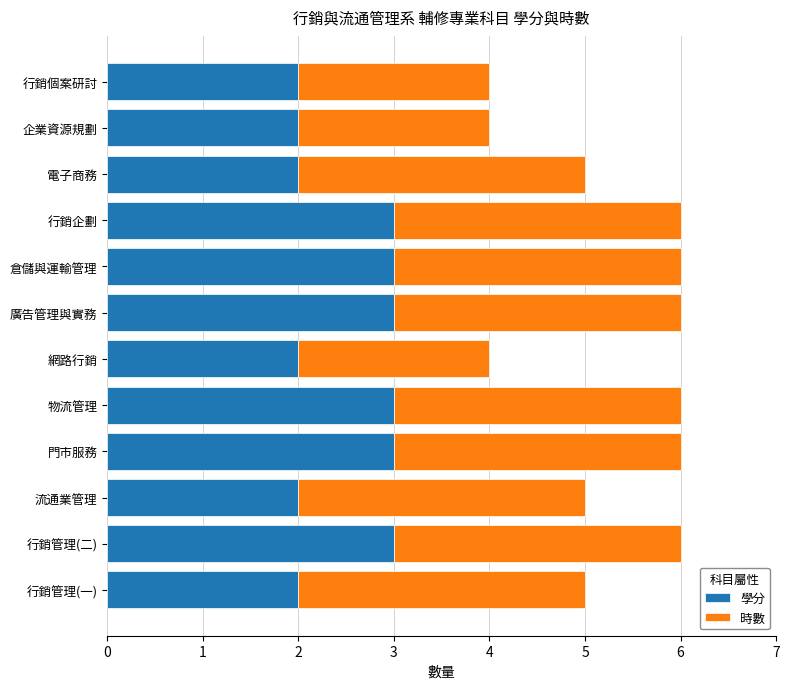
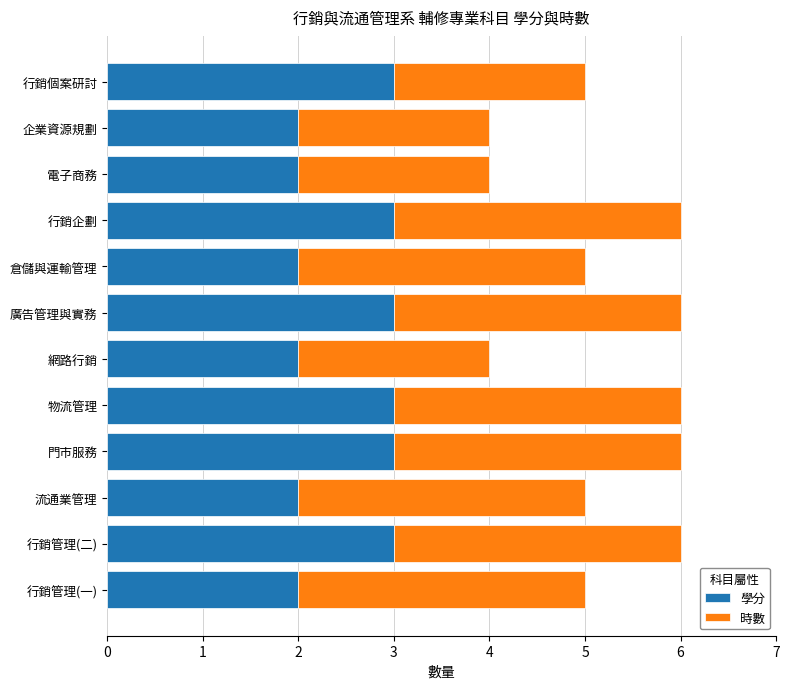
學分, 行銷個案研討: 2 -> 3
時數, 電子商務: 3 -> 2
學分, 倉儲與運輸管理: 3 -> 2
